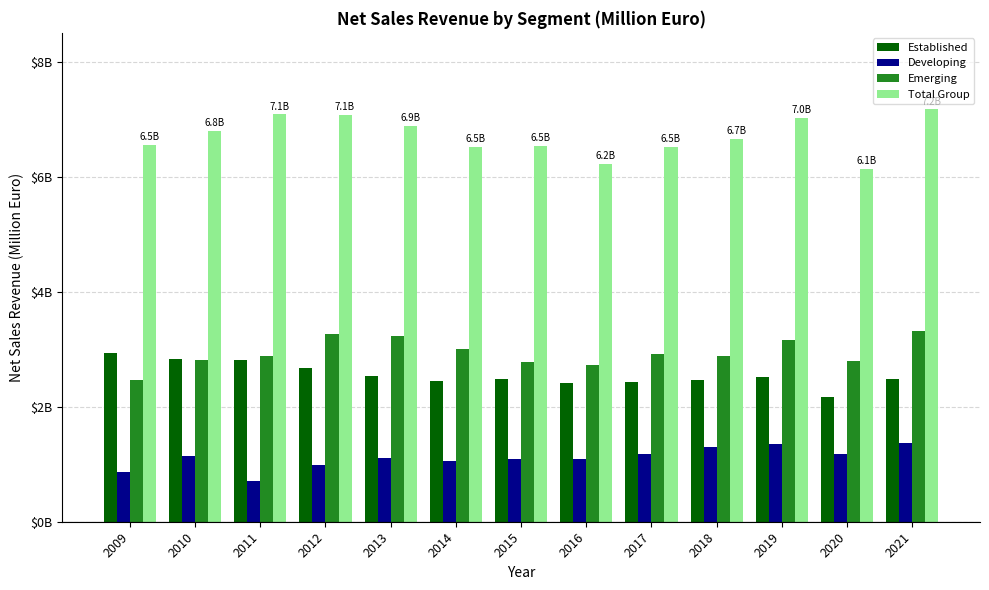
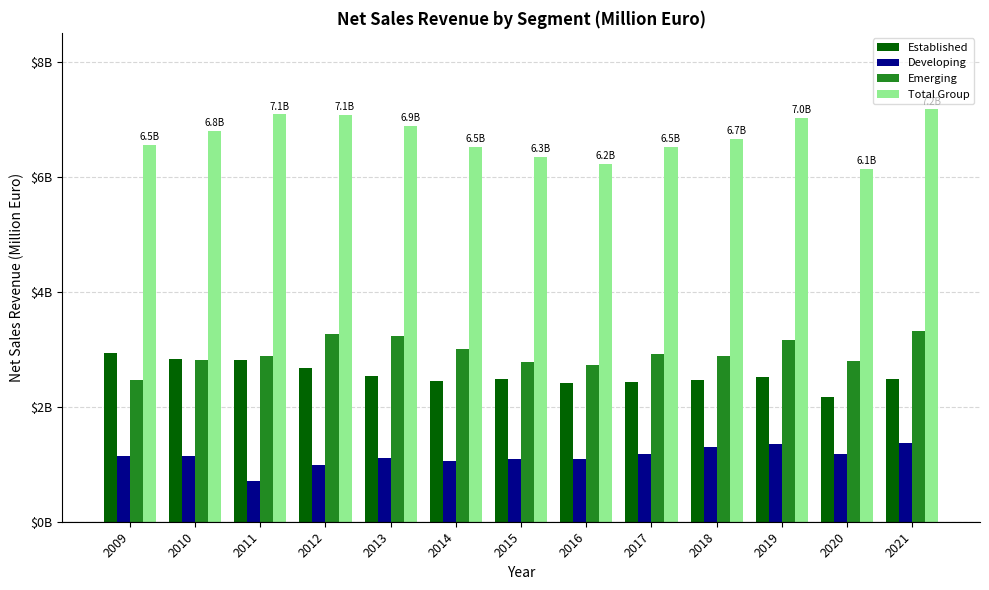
Developing, 2009: $900000000 -> $1100000000
Total Group, 2015: 6.5B -> 6.3B
